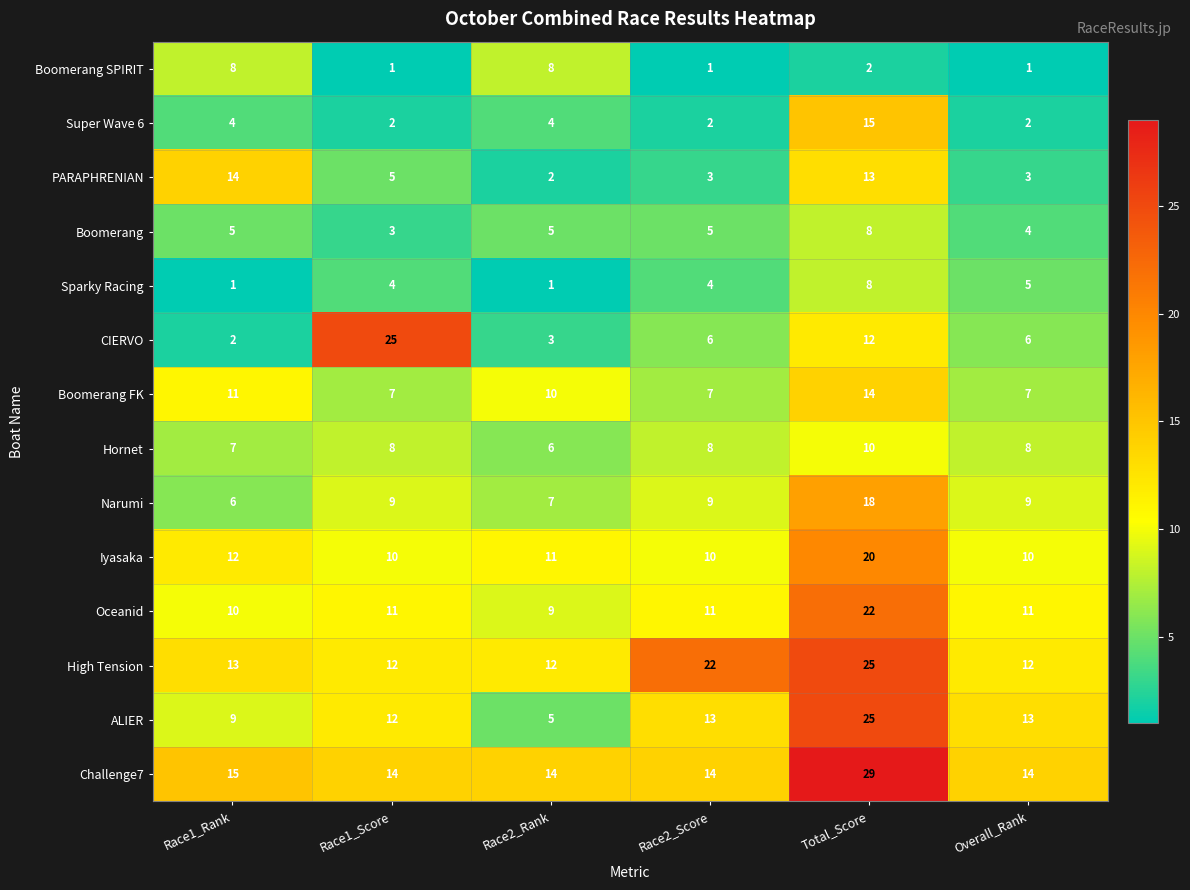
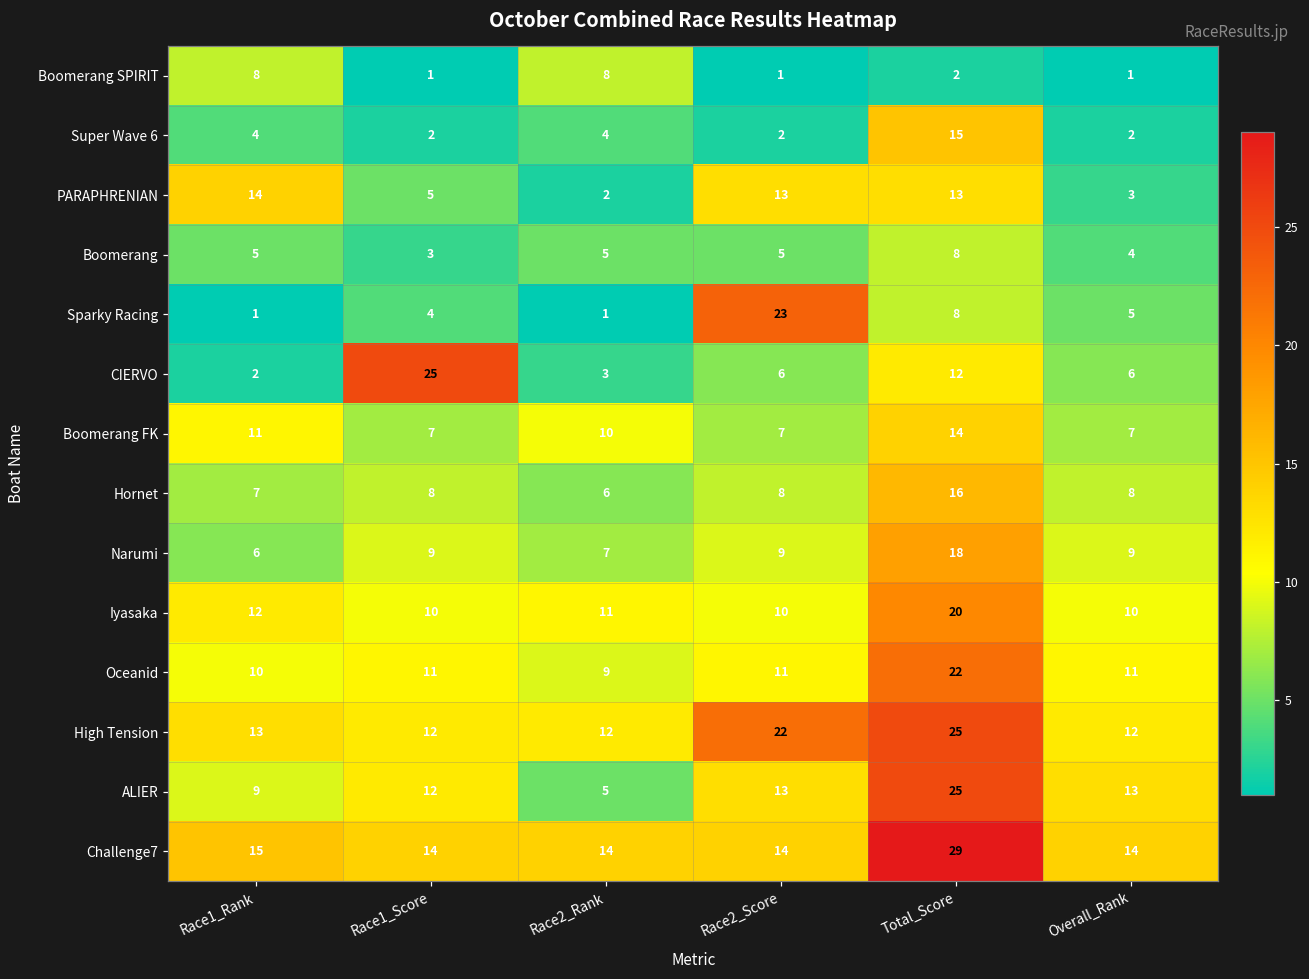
PARAPHRENIAN, Race2_Score: 3 -> 13
Sparky Racing, Race2_Score: 4 -> 23
Hornet, Total_Score: 10 -> 16
